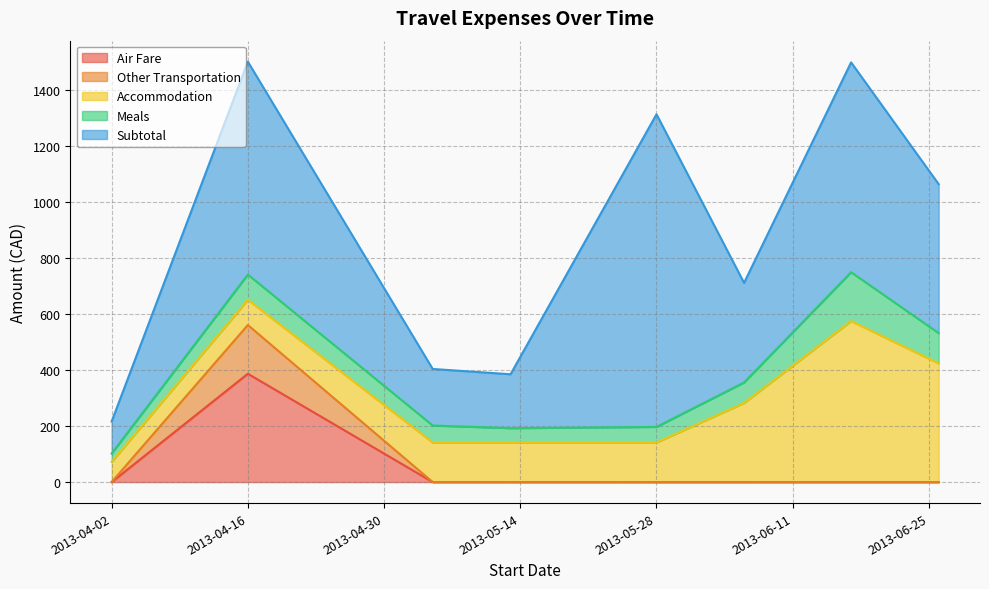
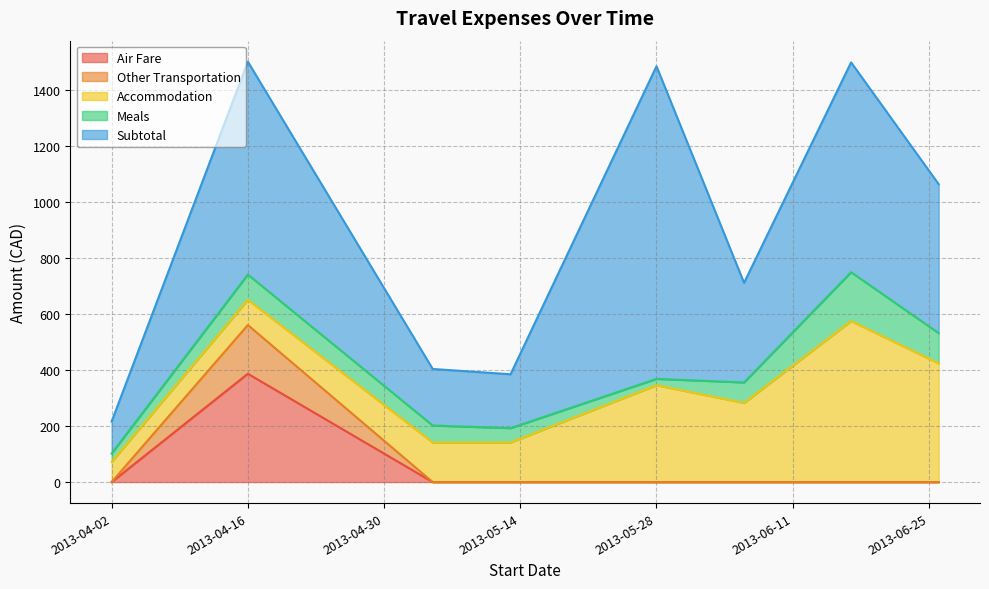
Accommodation, 2013-05-28: 140 -> 350
Meals, 2013-05-28: 60 -> 20
